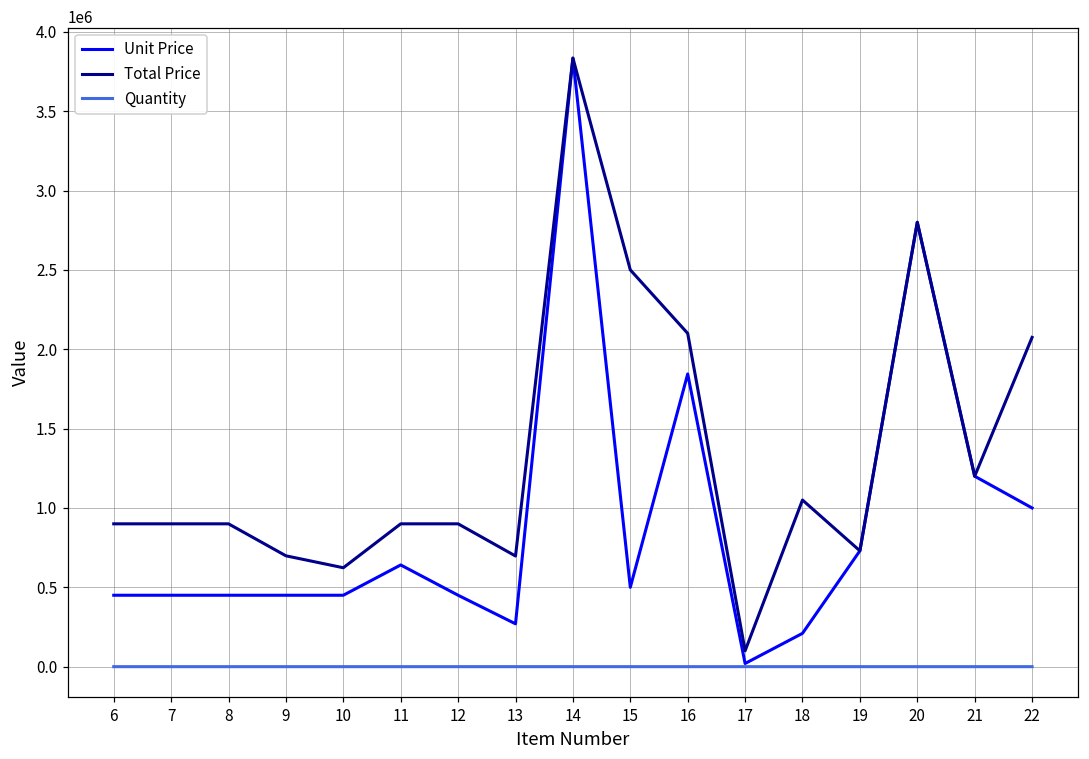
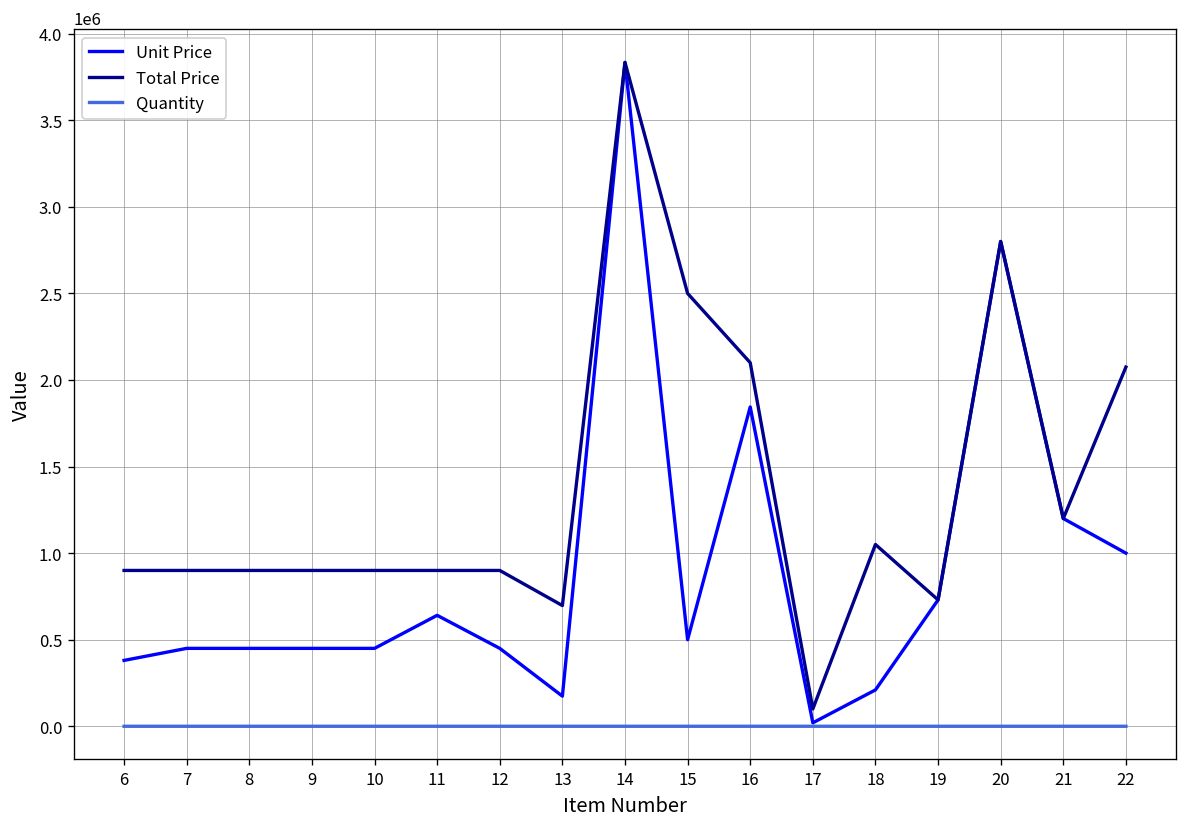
Unit Price, 6: 450000 -> 380000
Total Price, 9: 700000 -> 900000
Total Price, 10: 620000 -> 900000
Unit Price, 13: 270000 -> 170000
